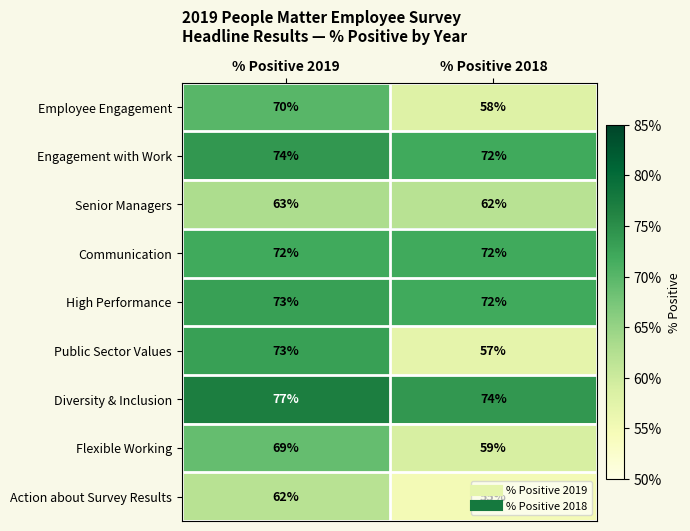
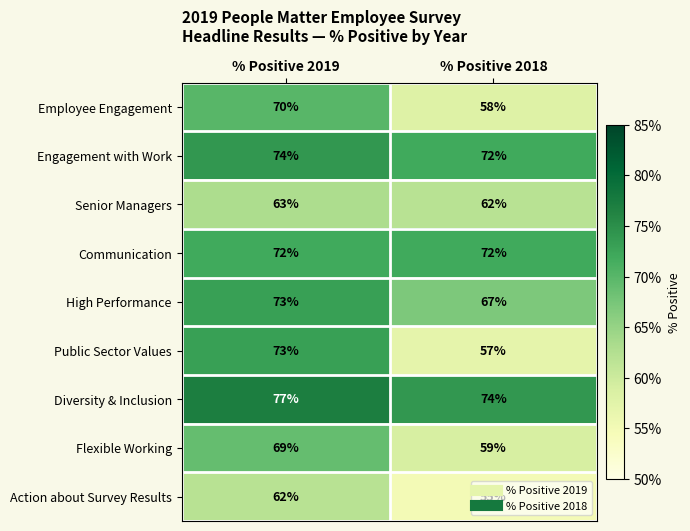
High Performance, % Positive 2018: 72% -> 67%
